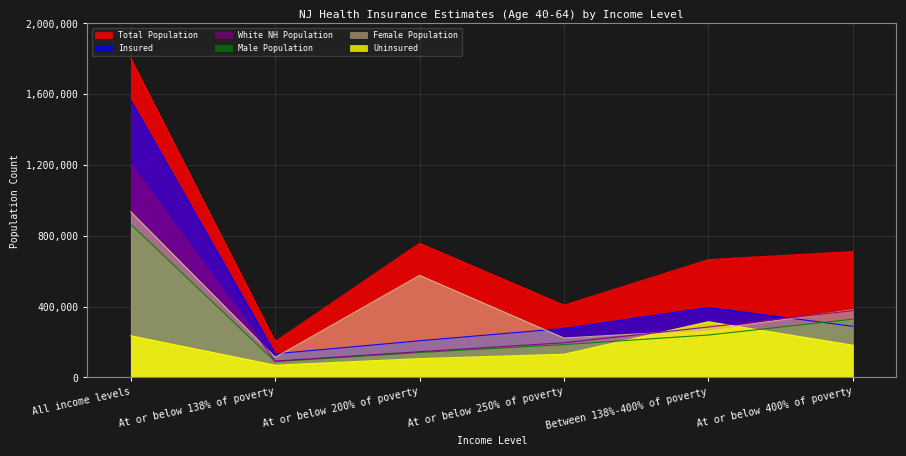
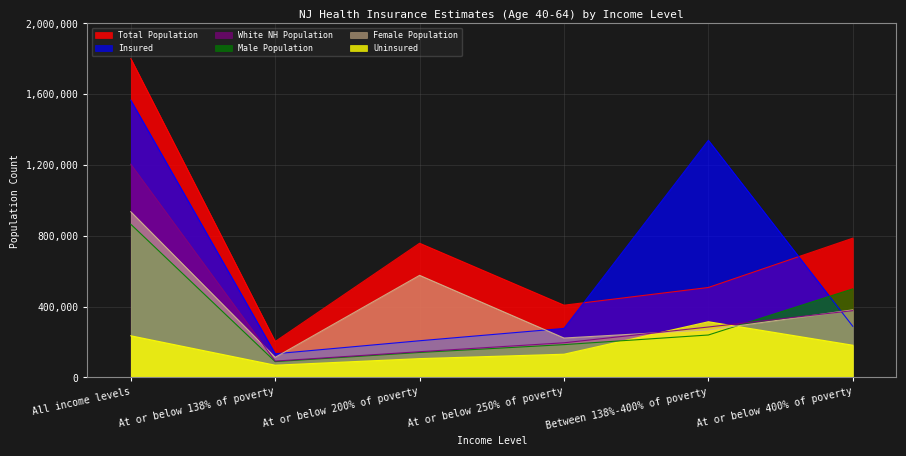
Total Population, Between 138%-400% of poverty: 670,000 -> 510,000
Insured, Between 138%-400% of poverty: 400,000 -> 1,340,000
Total Population, At or below 400% of poverty: 710,000 -> 790,000
Male Population, At or below 400% of poverty: 330,000 -> 500,000
